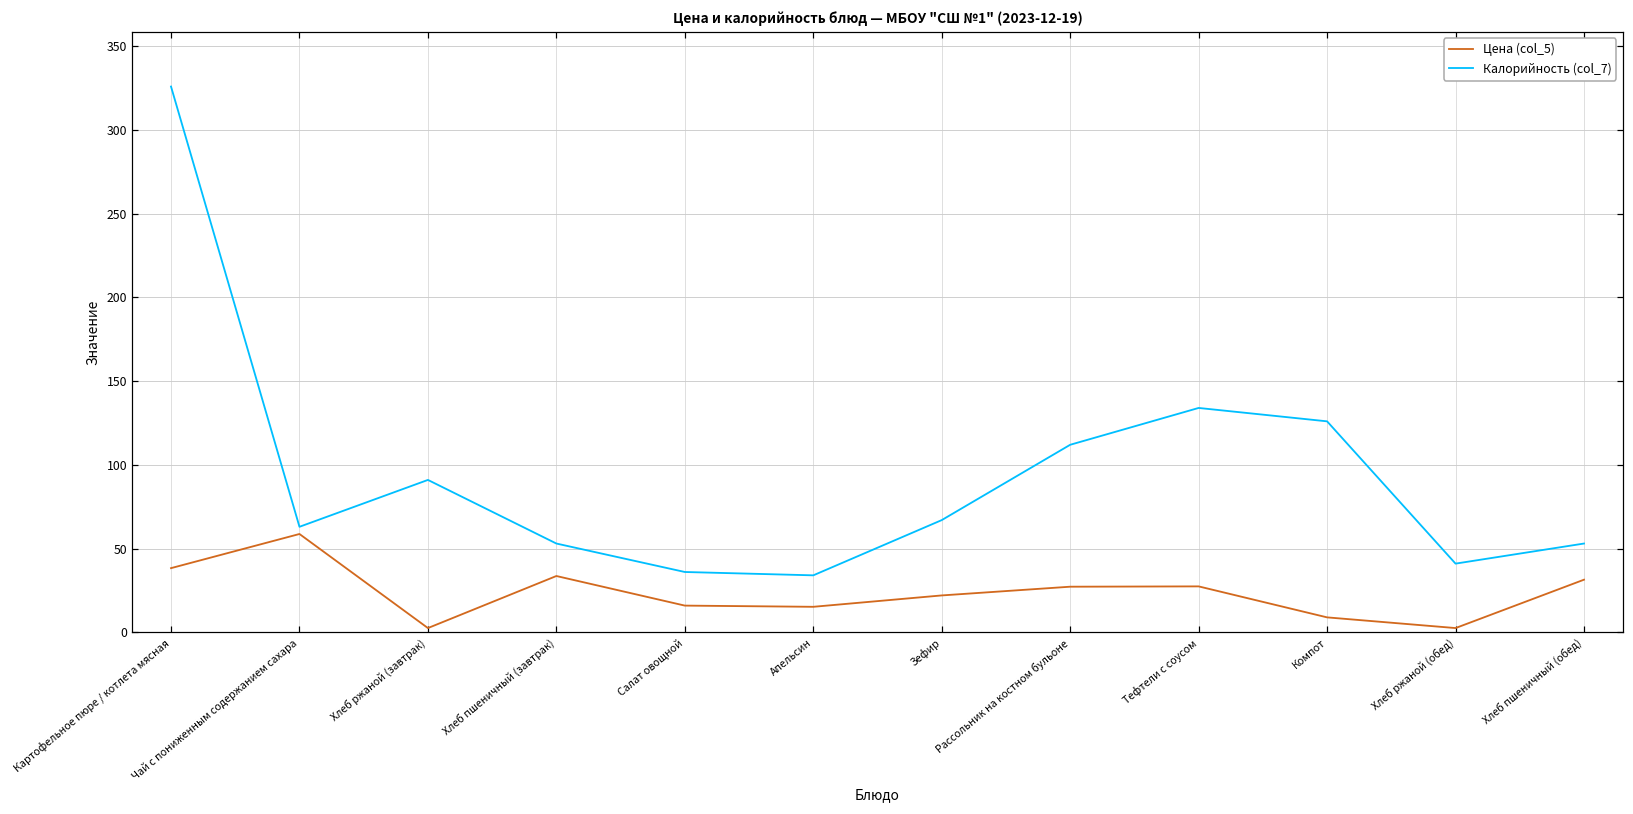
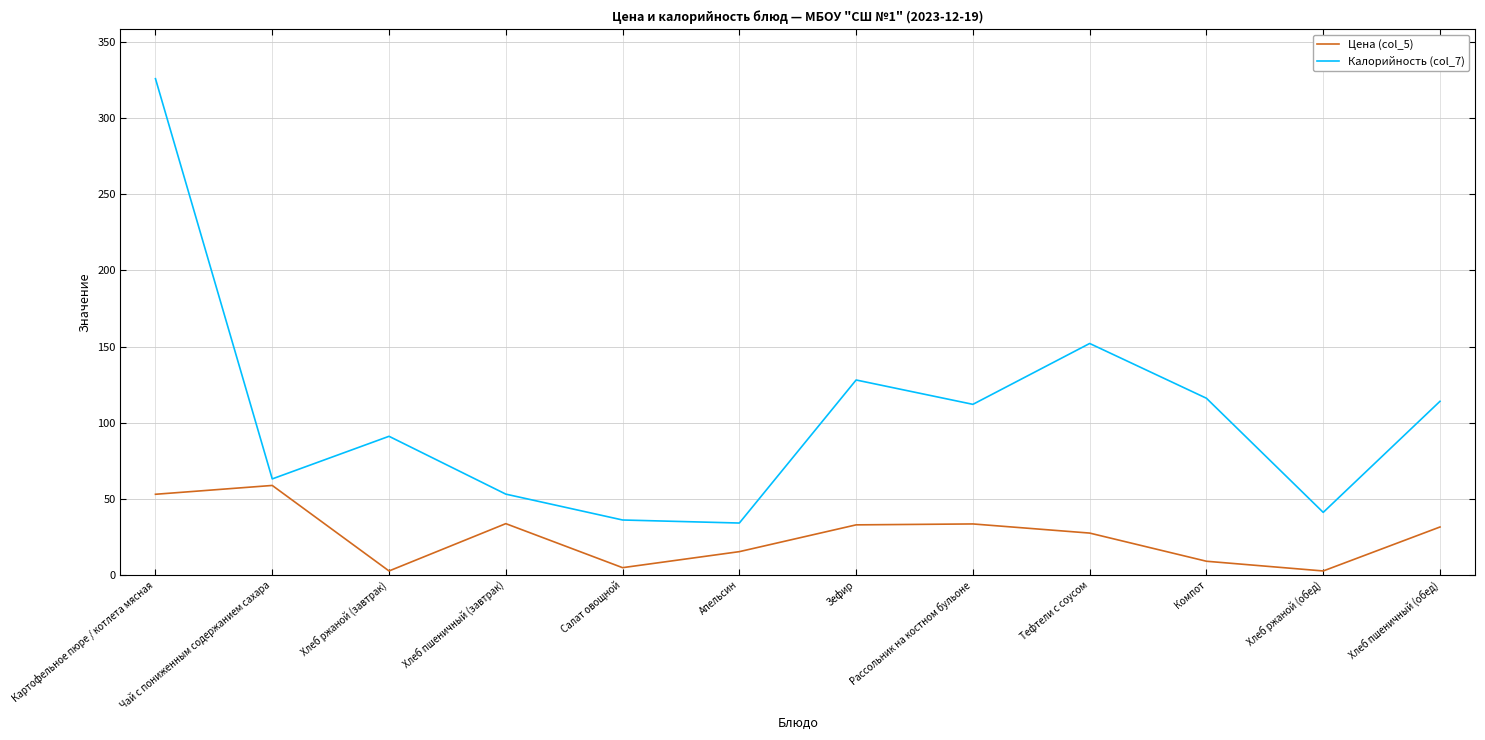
Цена (col_5), Картофельное пюре / котлета мясная: 38 -> 53
Цена (col_5), Салат овощной: 16 -> 5
Цена (col_5), Зефир: 22 -> 33
Калорийность (col_7), Зефир: 67 -> 128
Цена (col_5), Рассольник на костном бульоне: 27 -> 33
Калорийность (col_7), Тефтели с соусом: 134 -> 152
Калорийность (col_7), Компот: 126 -> 116
Калорийность (col_7), Хлеб пшеничный (обед): 53 -> 114
